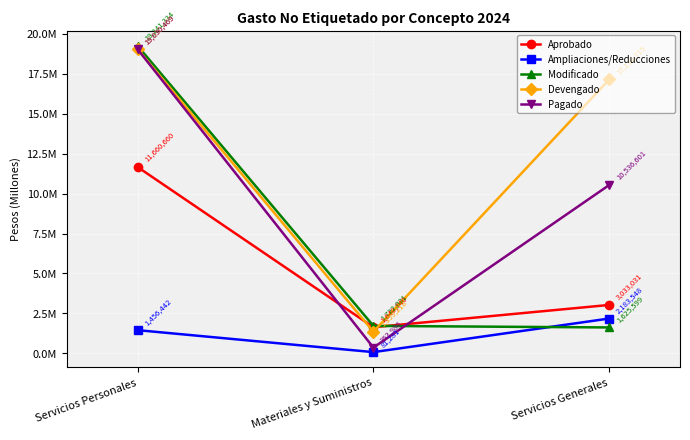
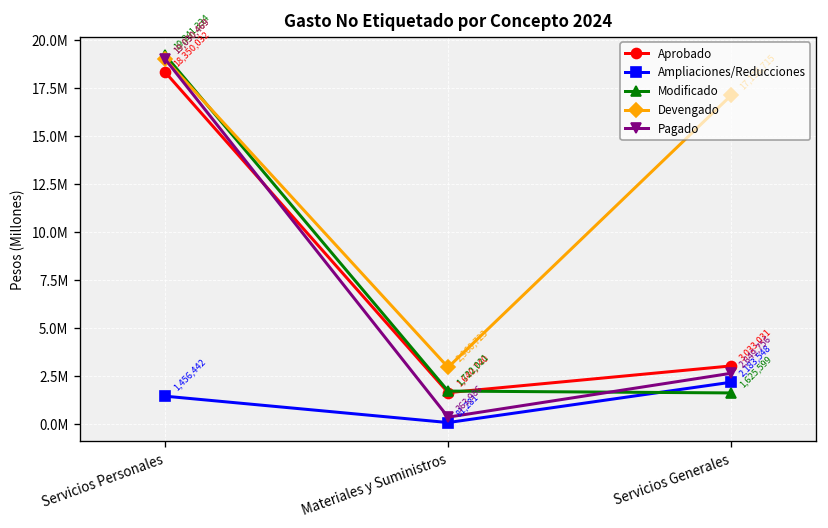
Aprobado, Servicios Personales: 11,660,660 -> 18,350,032
Devengado, Materiales y Suministros: 1,359,218 -> 2,960,723
Pagado, Servicios Generales: 10,536,601 -> 2,649,756
